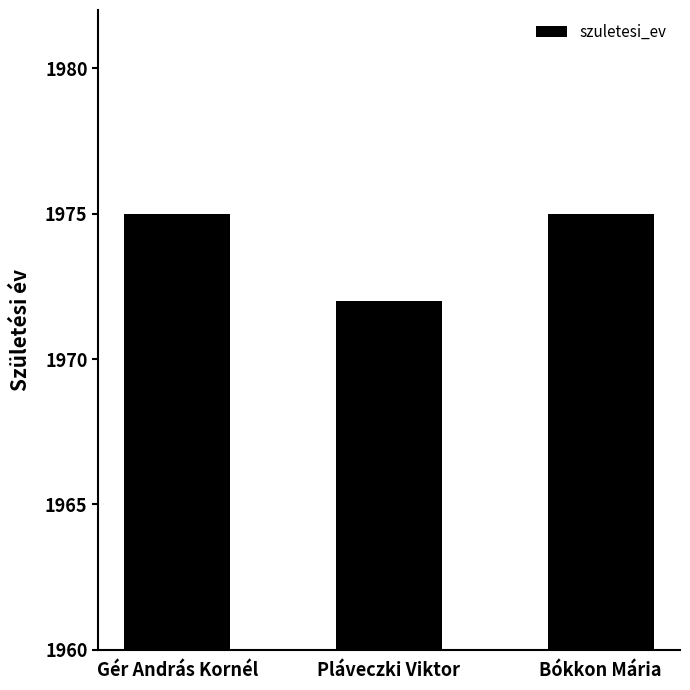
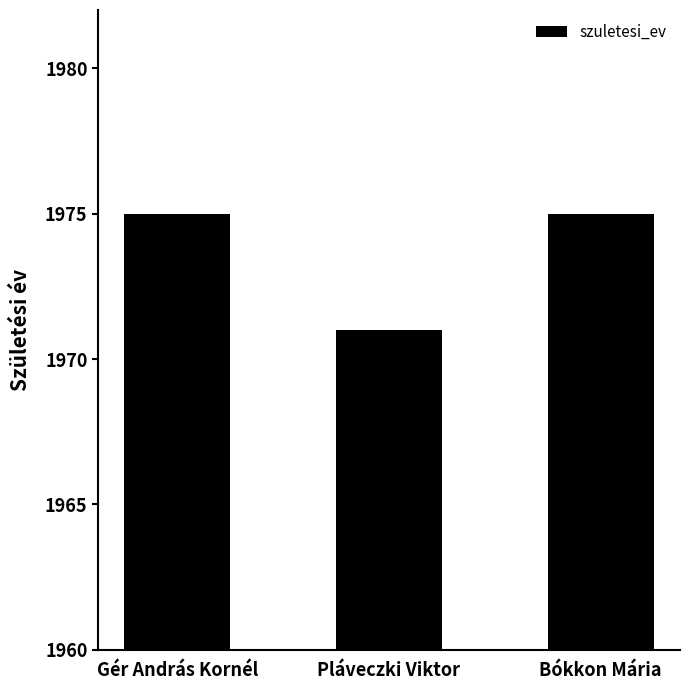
Pláveczki Viktor: 1972 -> 1971
